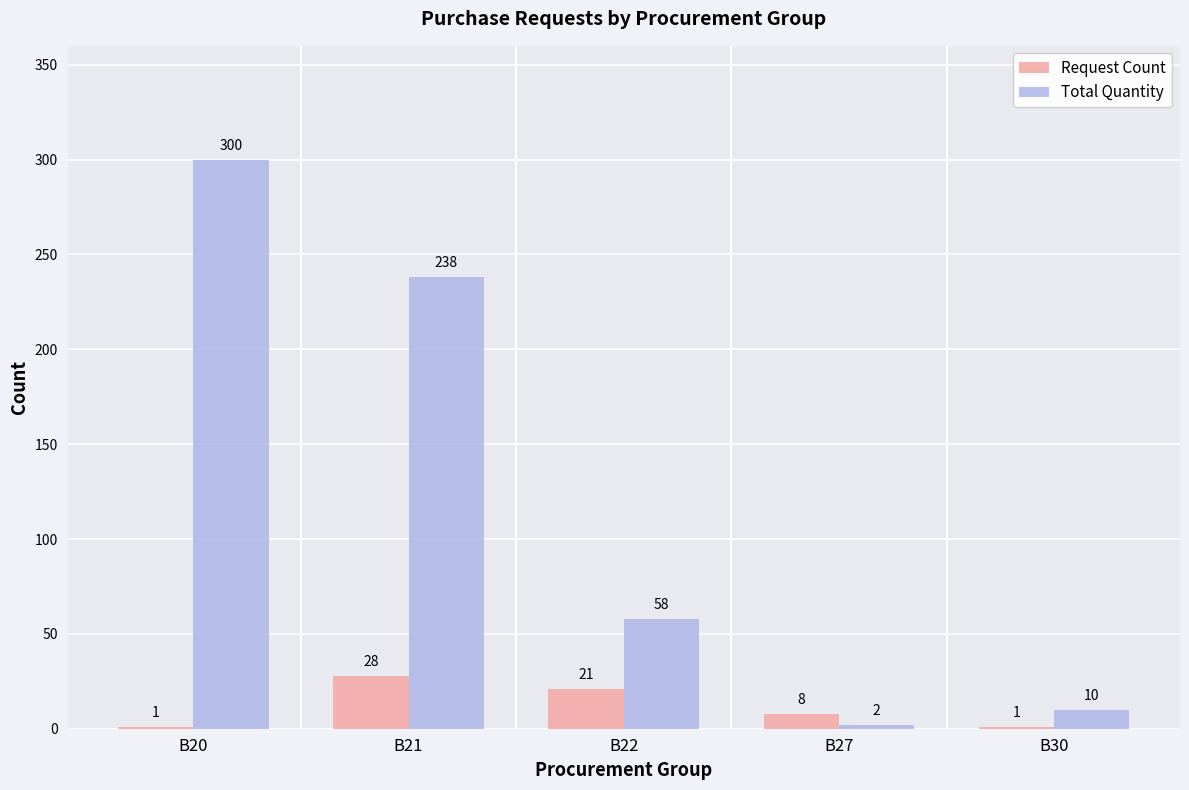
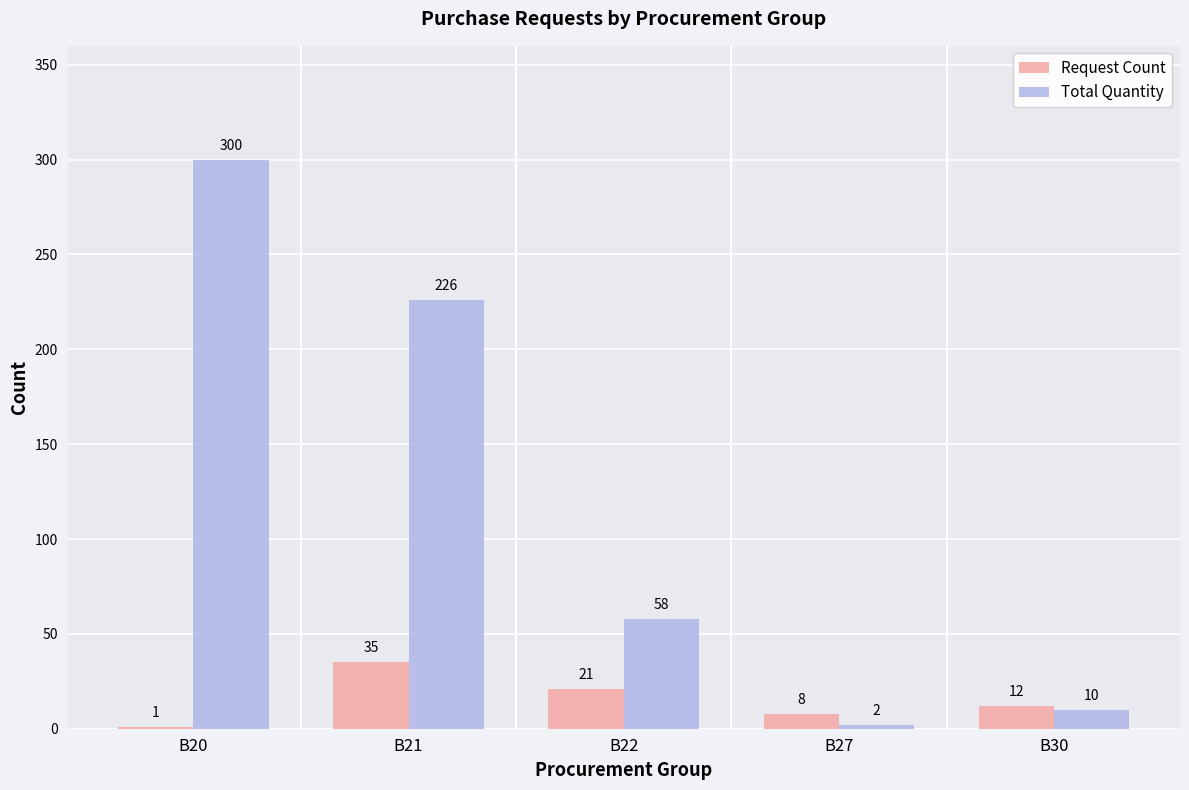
Request Count, B21: 28 -> 35
Total Quantity, B21: 238 -> 226
Request Count, B30: 1 -> 12
